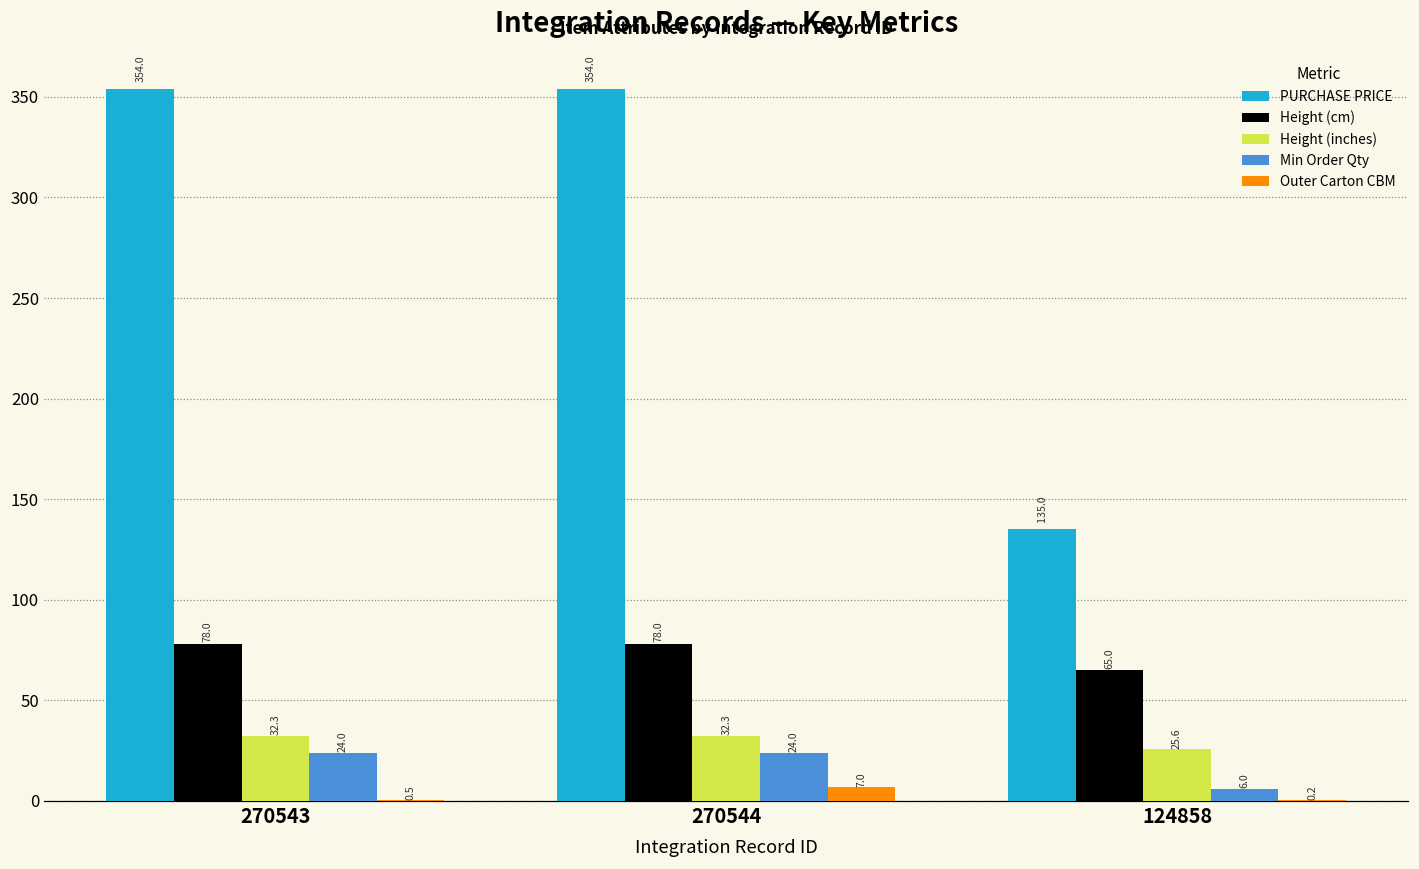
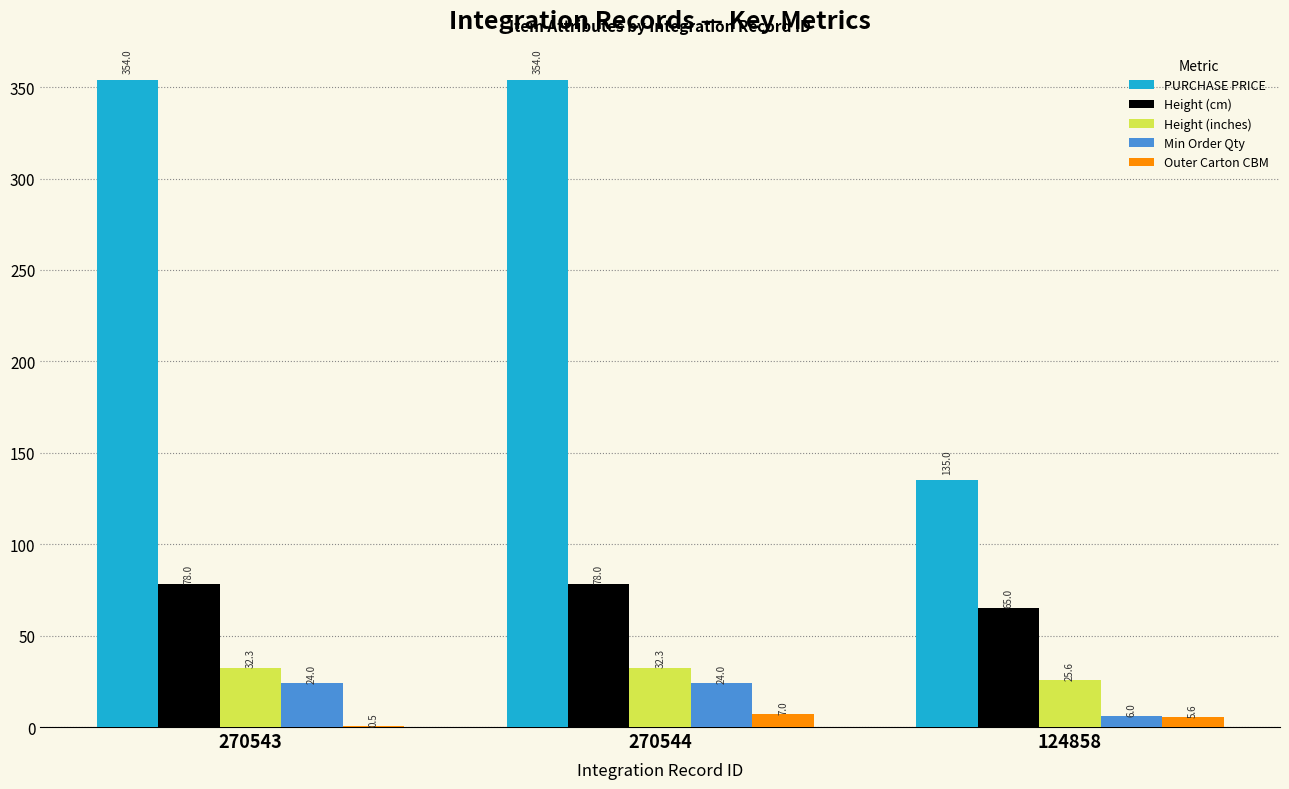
Outer Carton CBM, 124858: 0.2 -> 5.6
